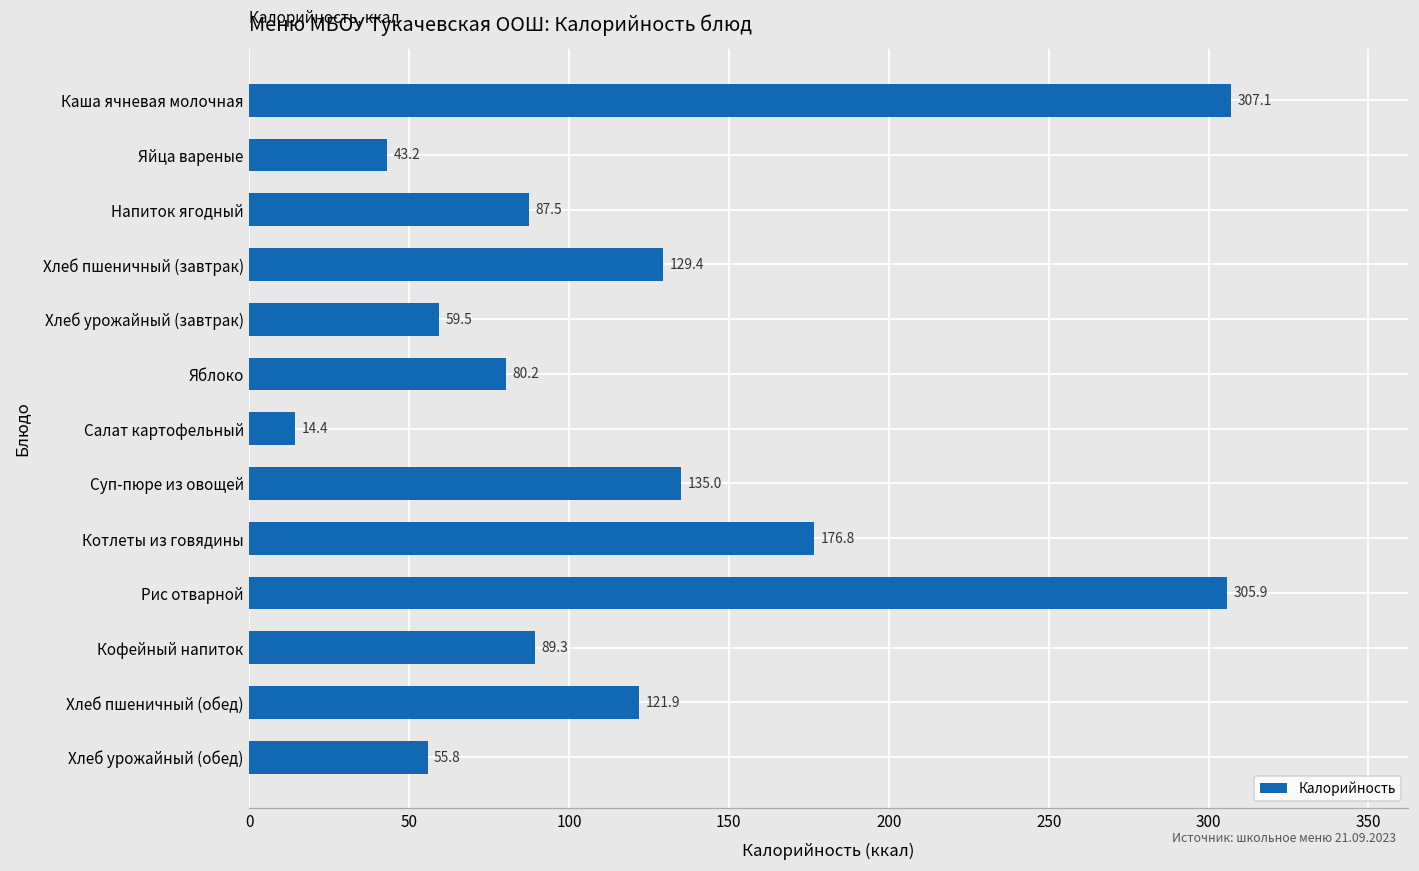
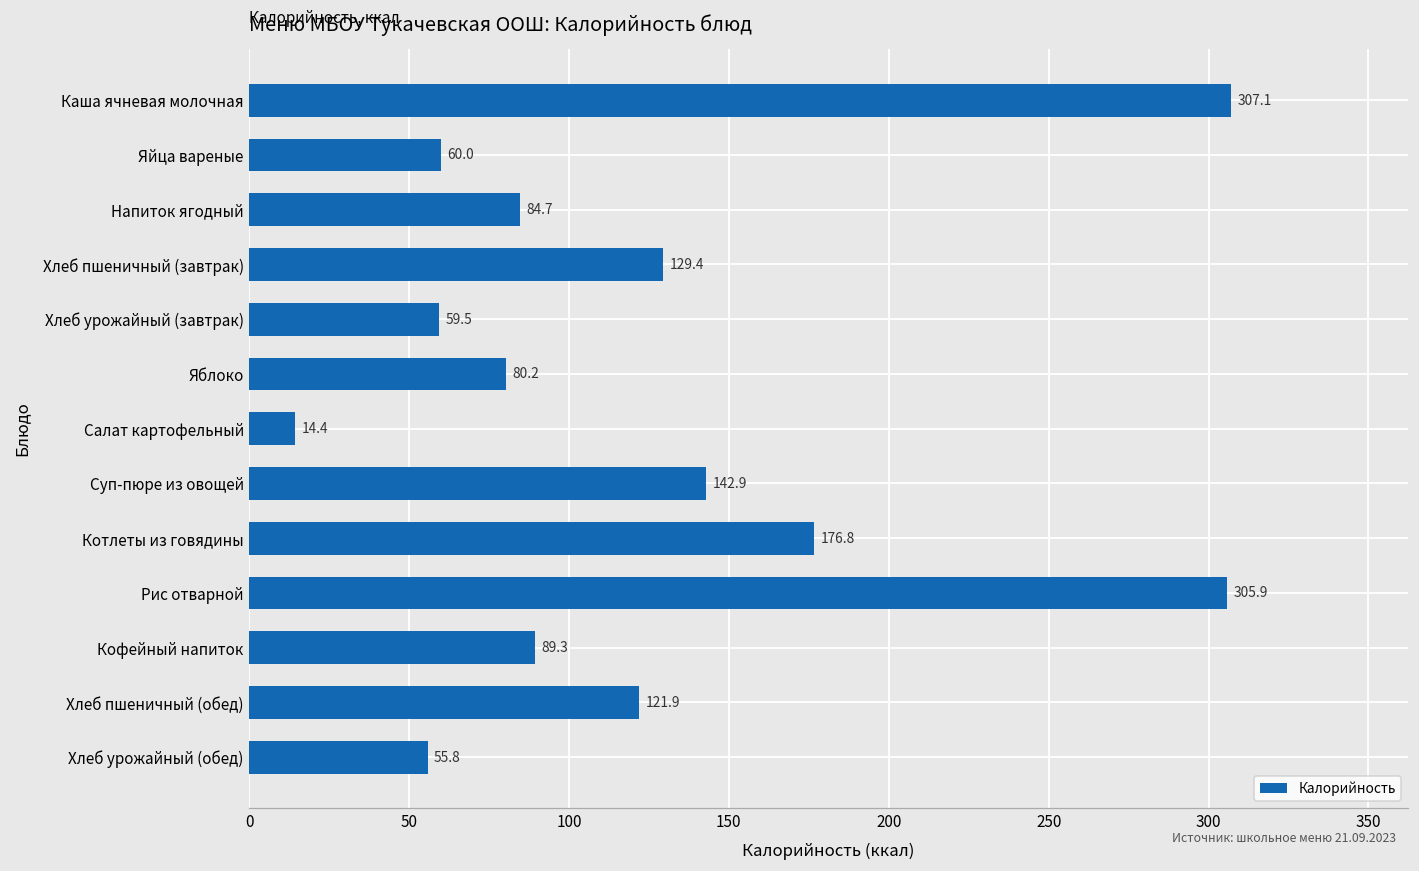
Яйца вареные: 43.2 -> 60.0
Напиток ягодный: 87.5 -> 84.7
Суп-пюре из овощей: 135.0 -> 142.9
